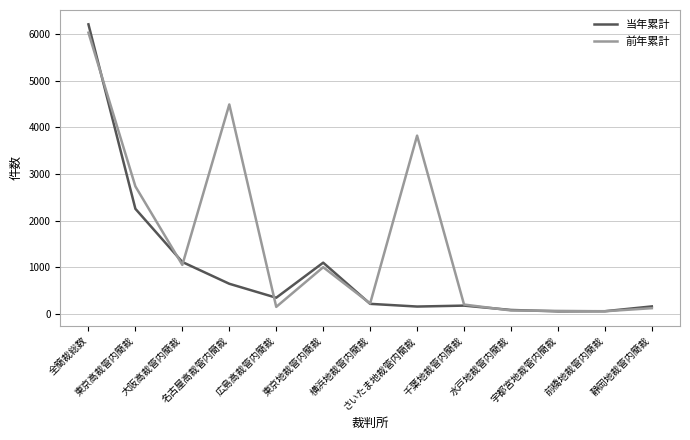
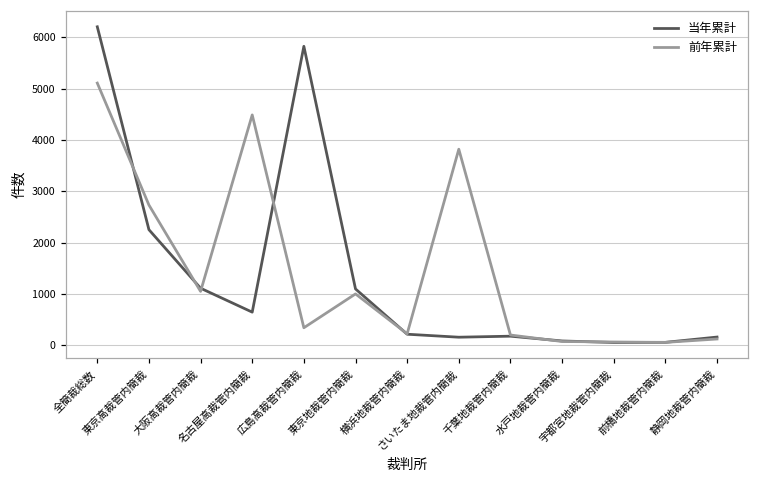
前年累計, 全簡裁総数: 6000 -> 5100
当年累計, 広島高裁管内簡裁: 400 -> 5800
前年累計, 広島高裁管内簡裁: 200 -> 300
